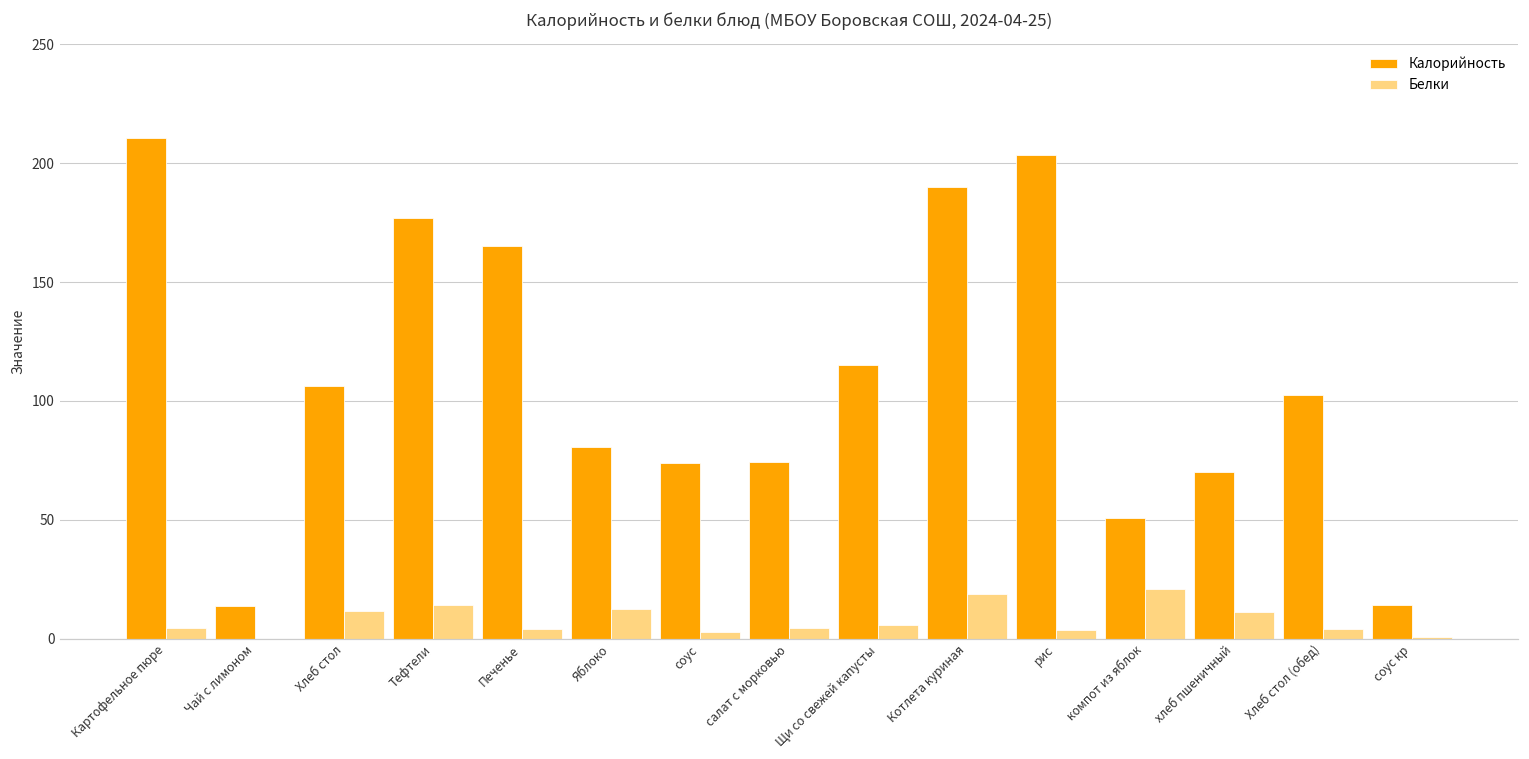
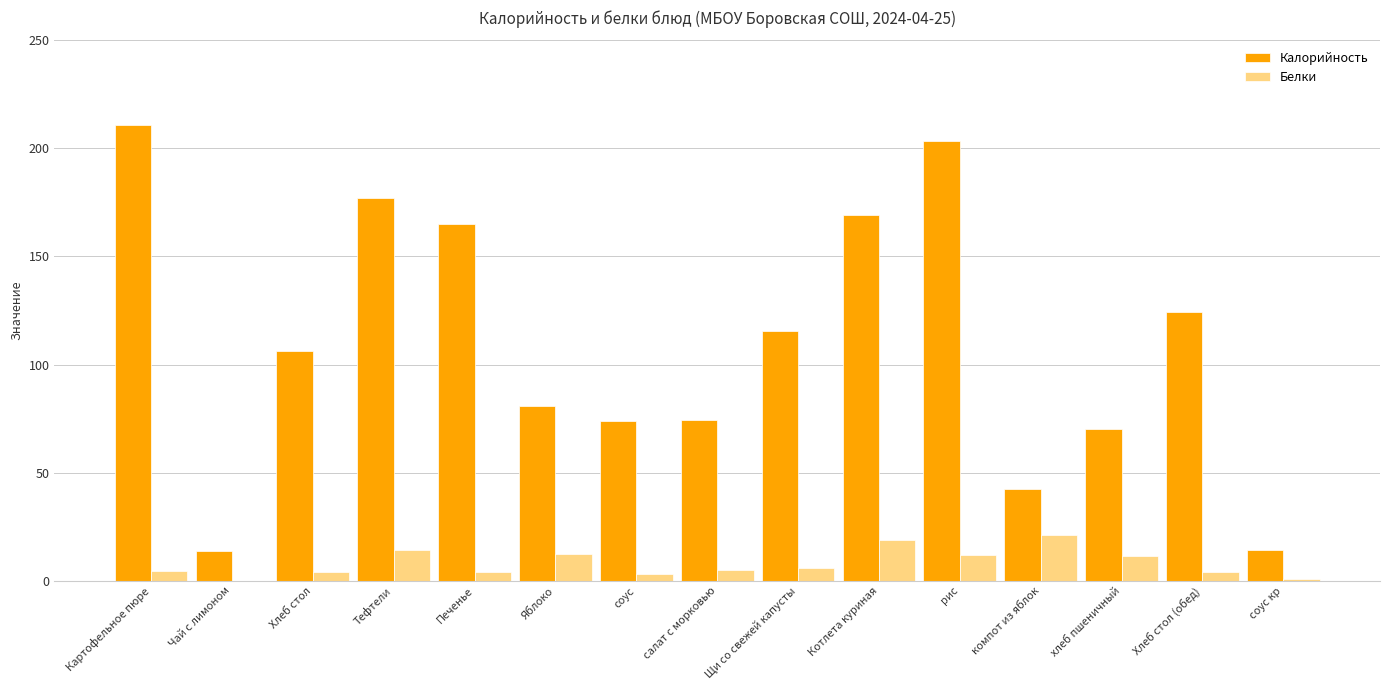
Белки, Хлеб стол: 12 -> 4
Калорийность, Котлета куриная: 190 -> 169
Белки, рис: 4 -> 12
Калорийность, компот из яблок: 51 -> 43
Калорийность, Хлеб стол (обед): 102 -> 124
